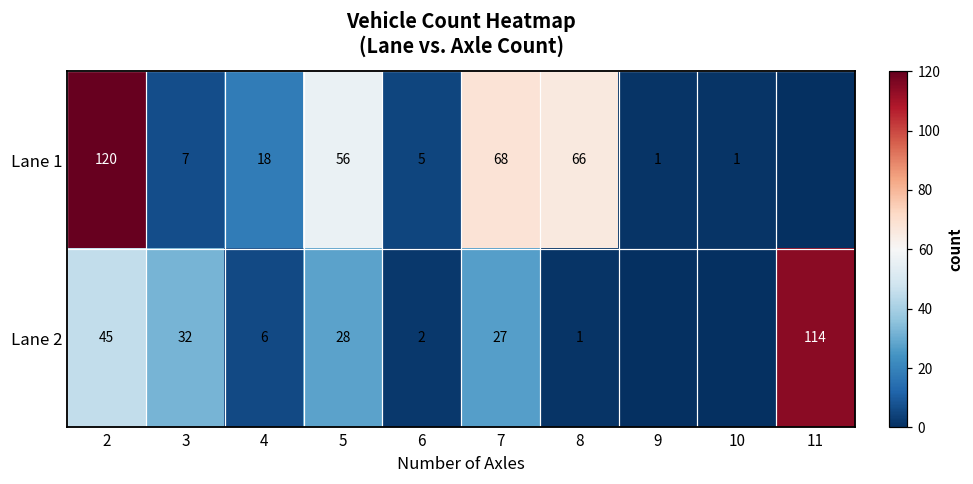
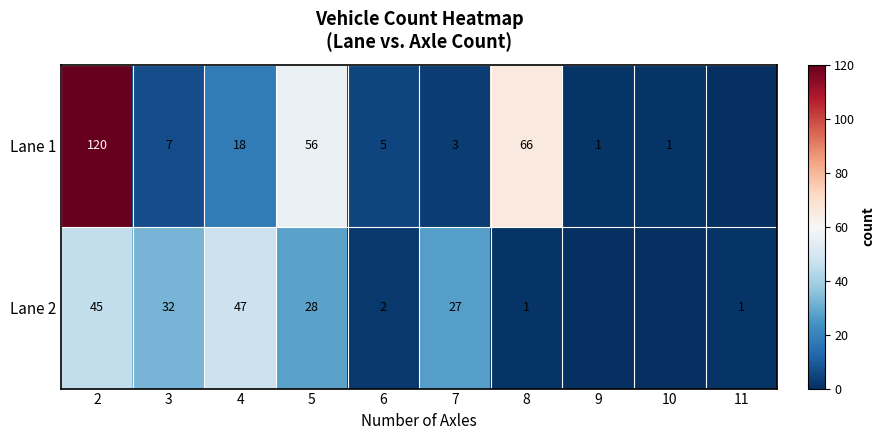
Lane 1, 7: 68 -> 3
Lane 2, 4: 6 -> 47
Lane 2, 11: 114 -> 1
